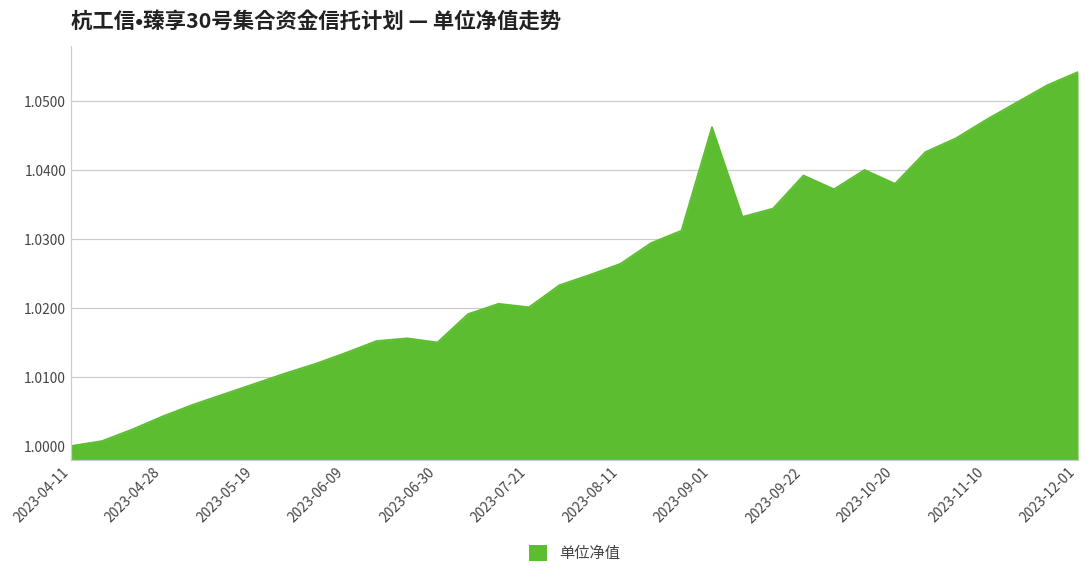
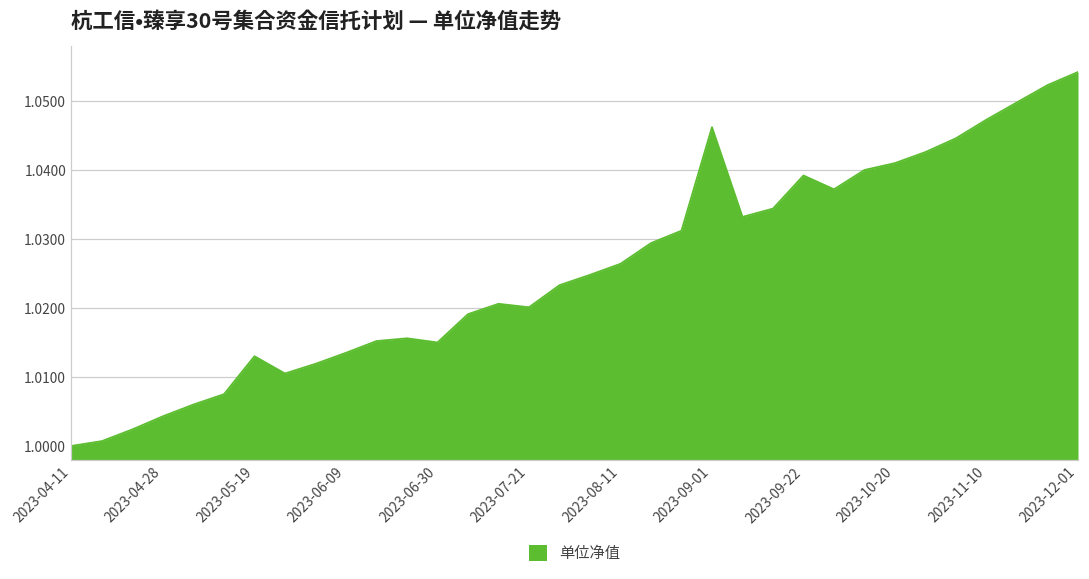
2023-05-19: 1.009 -> 1.013
2023-10-20: 1.038 -> 1.041
